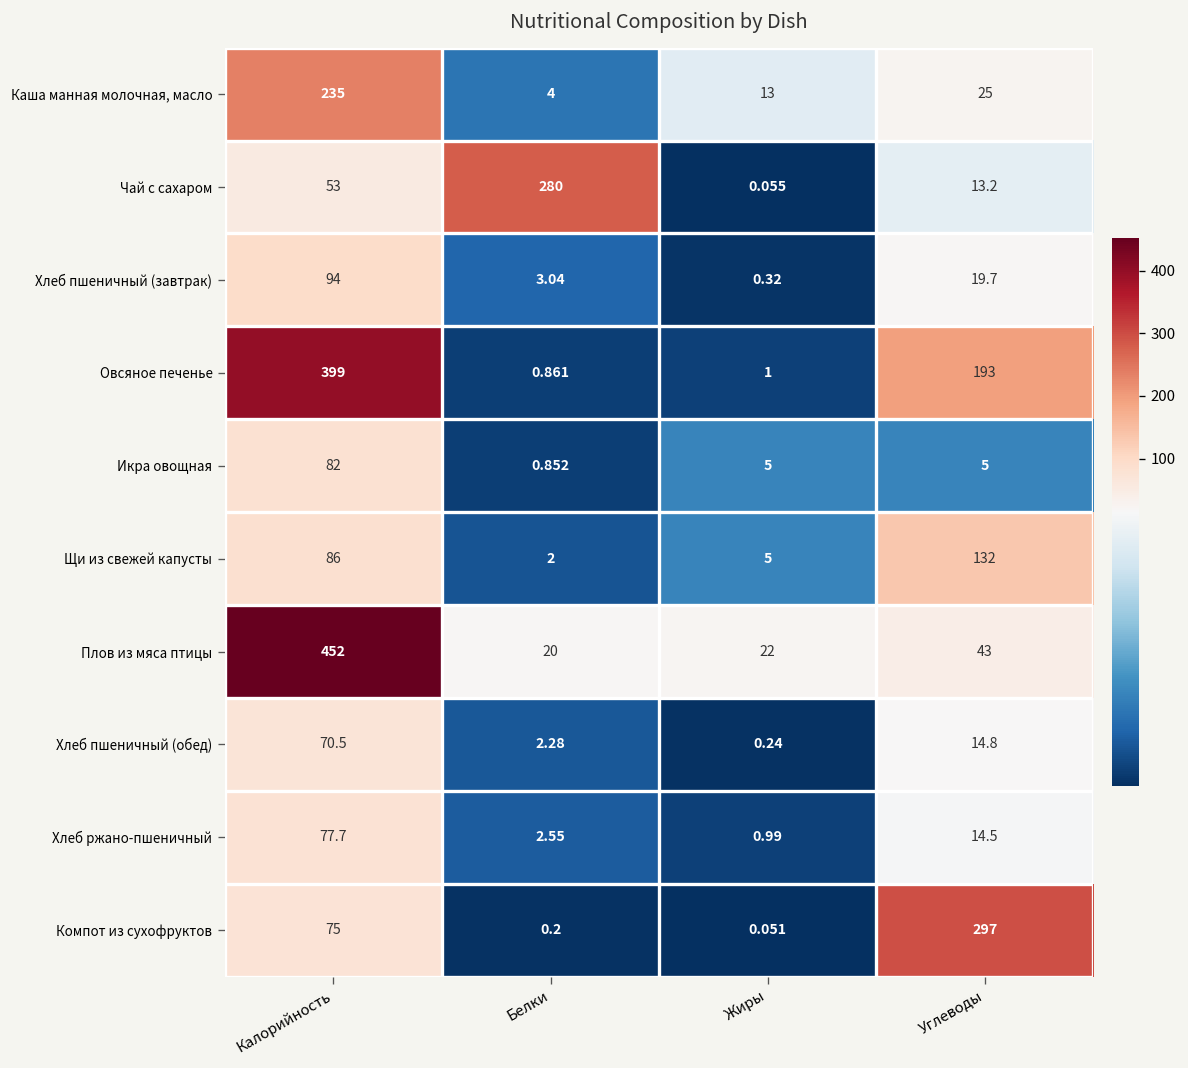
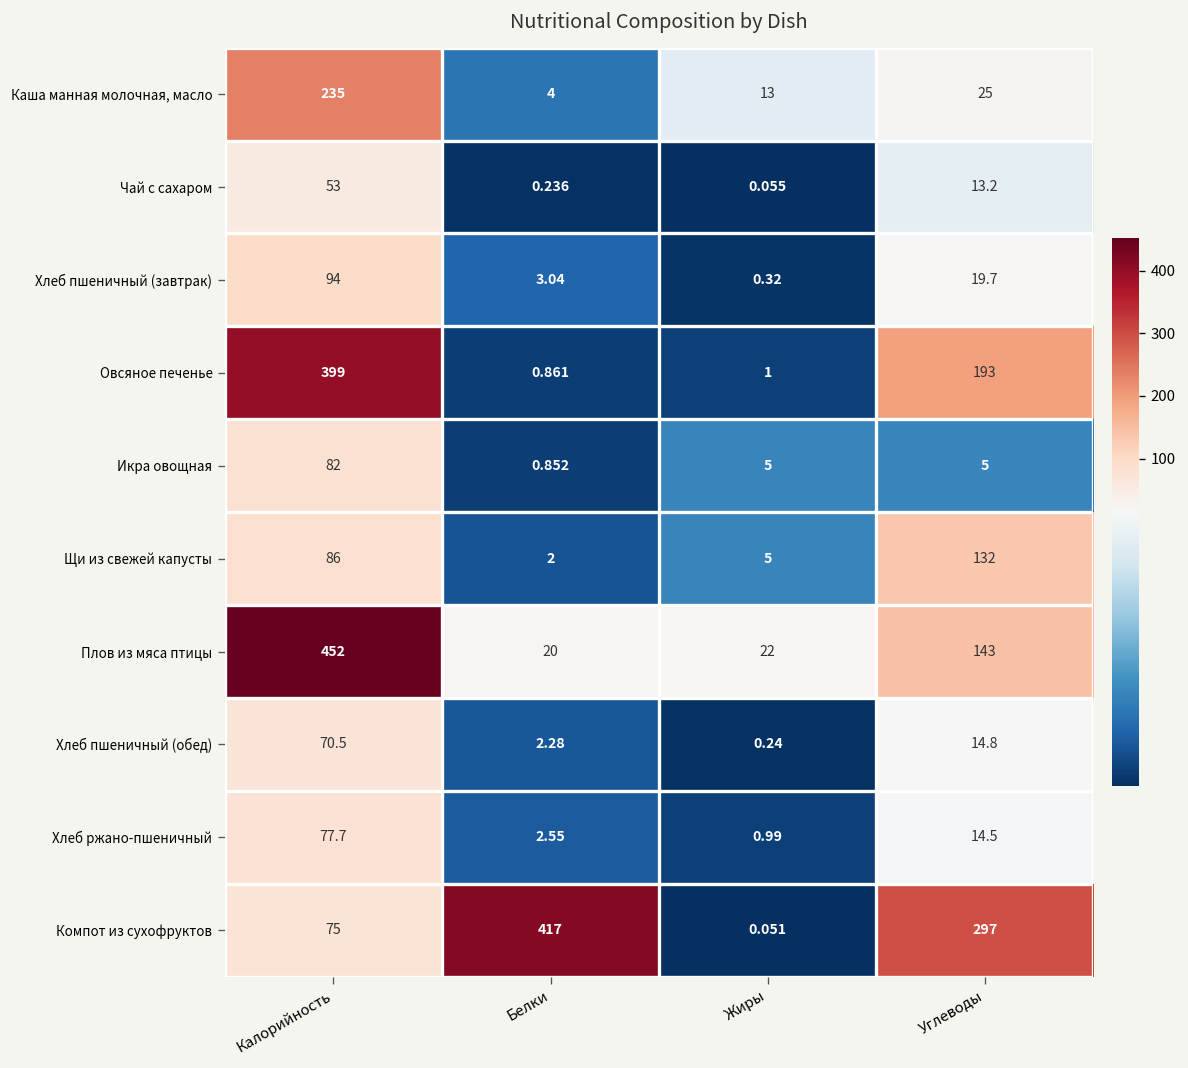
Чай с сахаром, Белки: 280 -> 0.236
Плов из мяса птицы, Углеводы: 43 -> 143
Компот из сухофруктов, Белки: 0.2 -> 417
